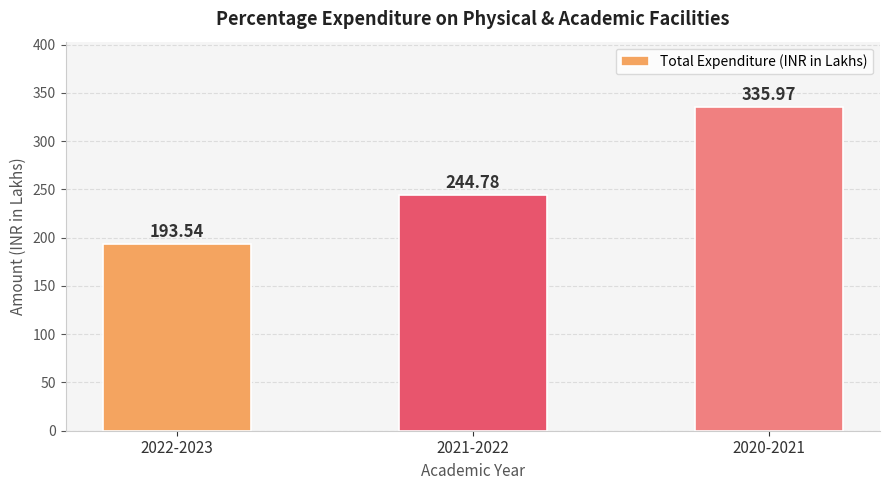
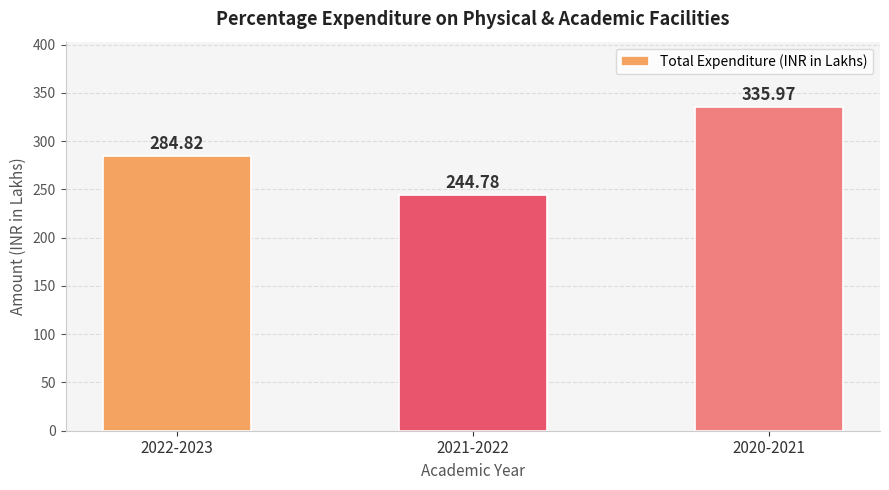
2022-2023: 193.54 -> 284.82
